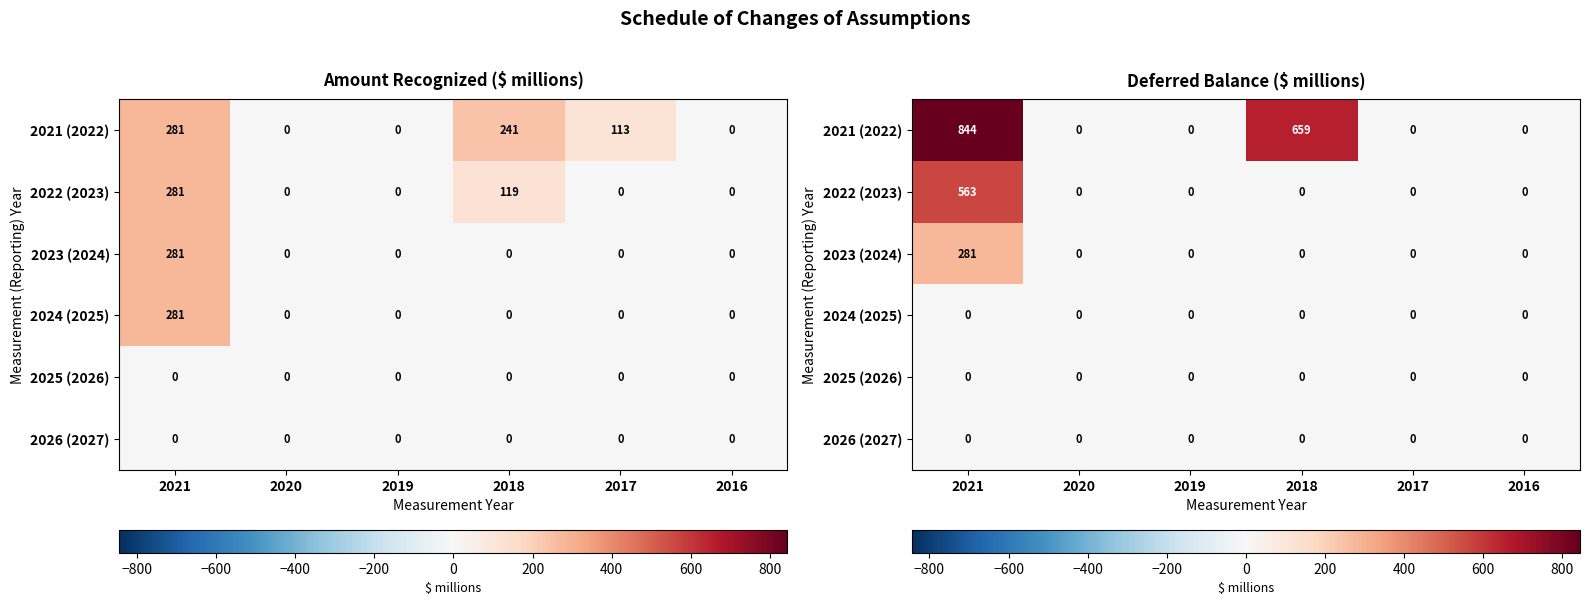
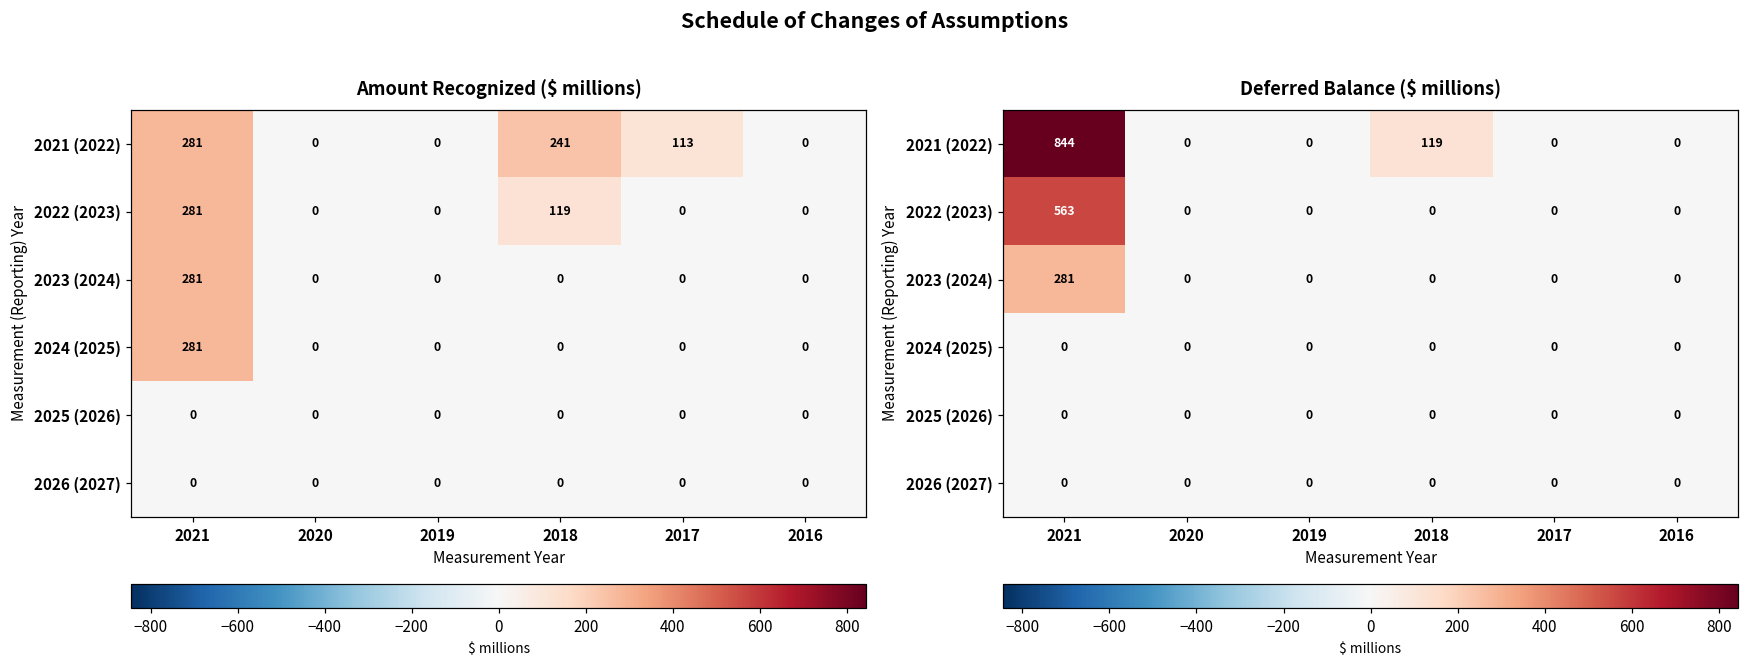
Deferred Balance ($ millions), 2021 (2022), 2018: 659 -> 119
